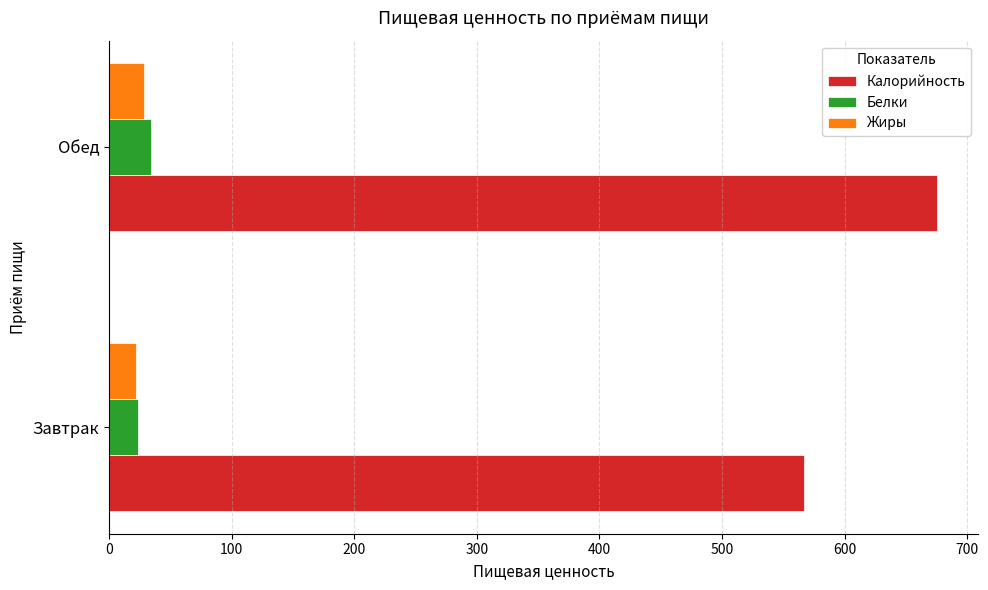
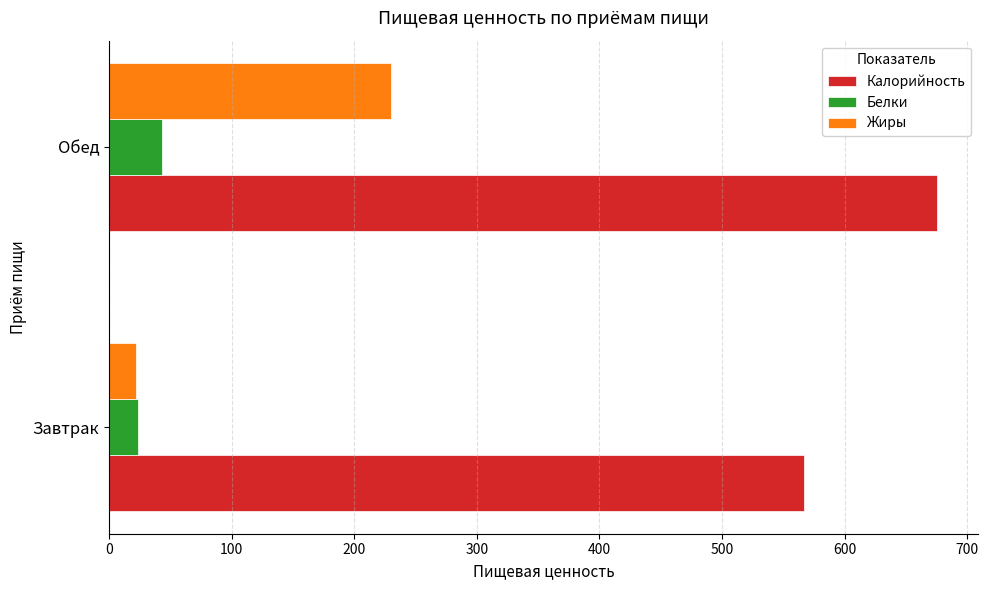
Жиры, Обед: 28 -> 230
Белки, Обед: 34 -> 44
